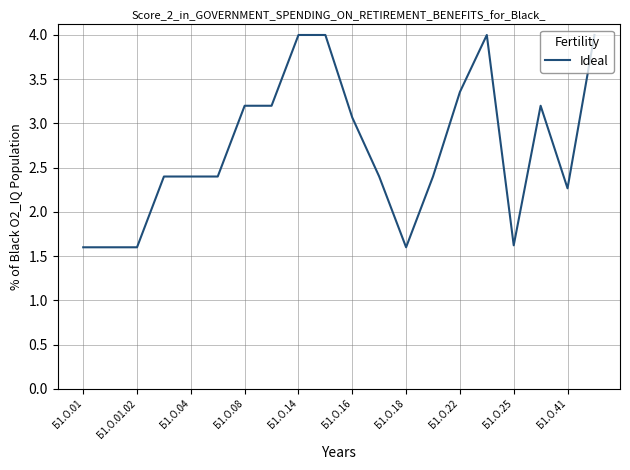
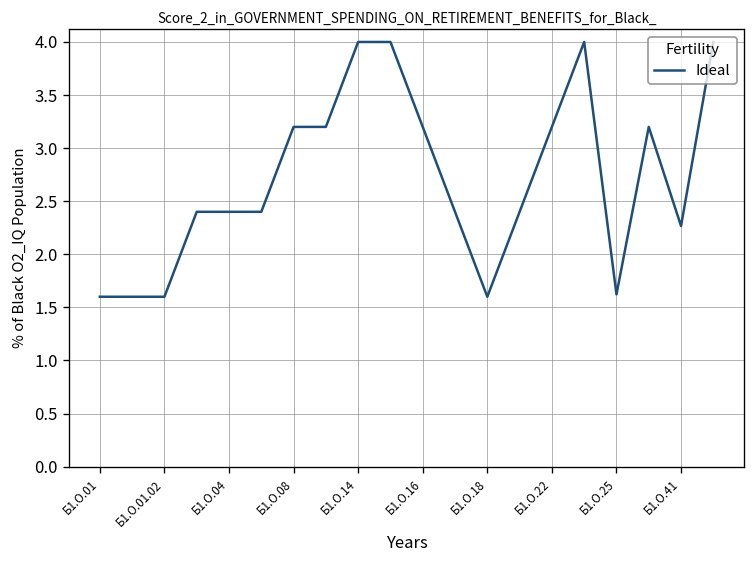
Б1.О.16: 3.1 -> 3.2
Б1.О.22: 3.4 -> 3.2
